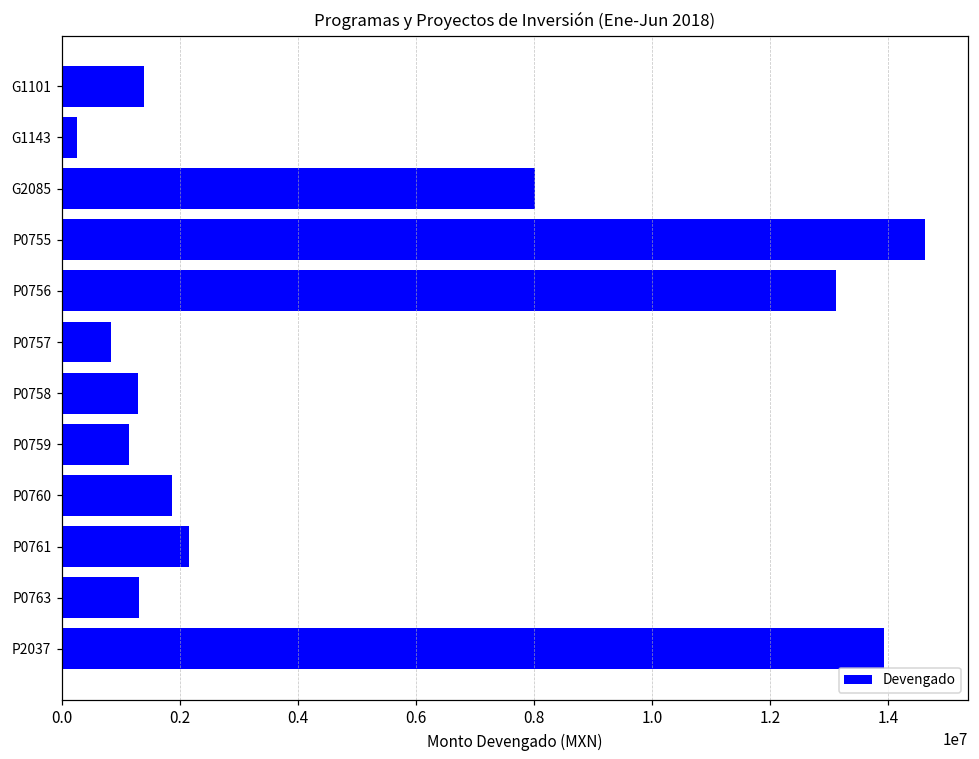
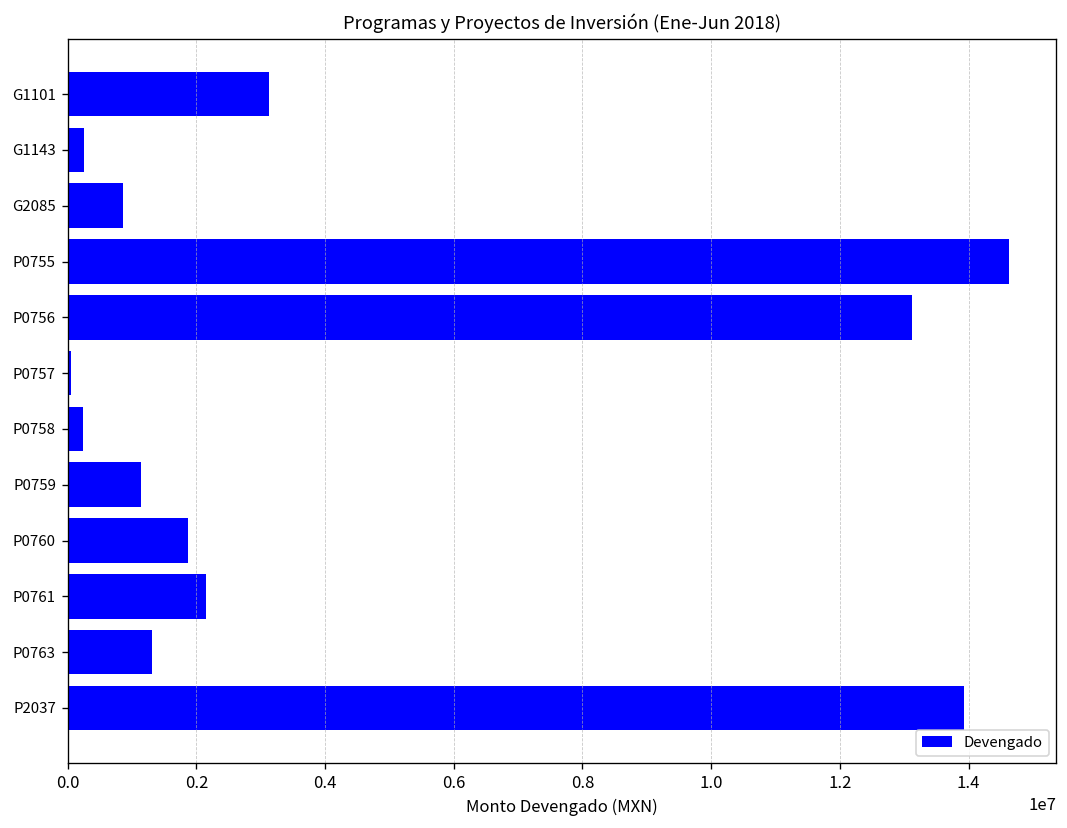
G1101: 1400000 -> 3100000
G2085: 8000000 -> 900000
P0757: 800000 -> 0
P0758: 1300000 -> 200000
